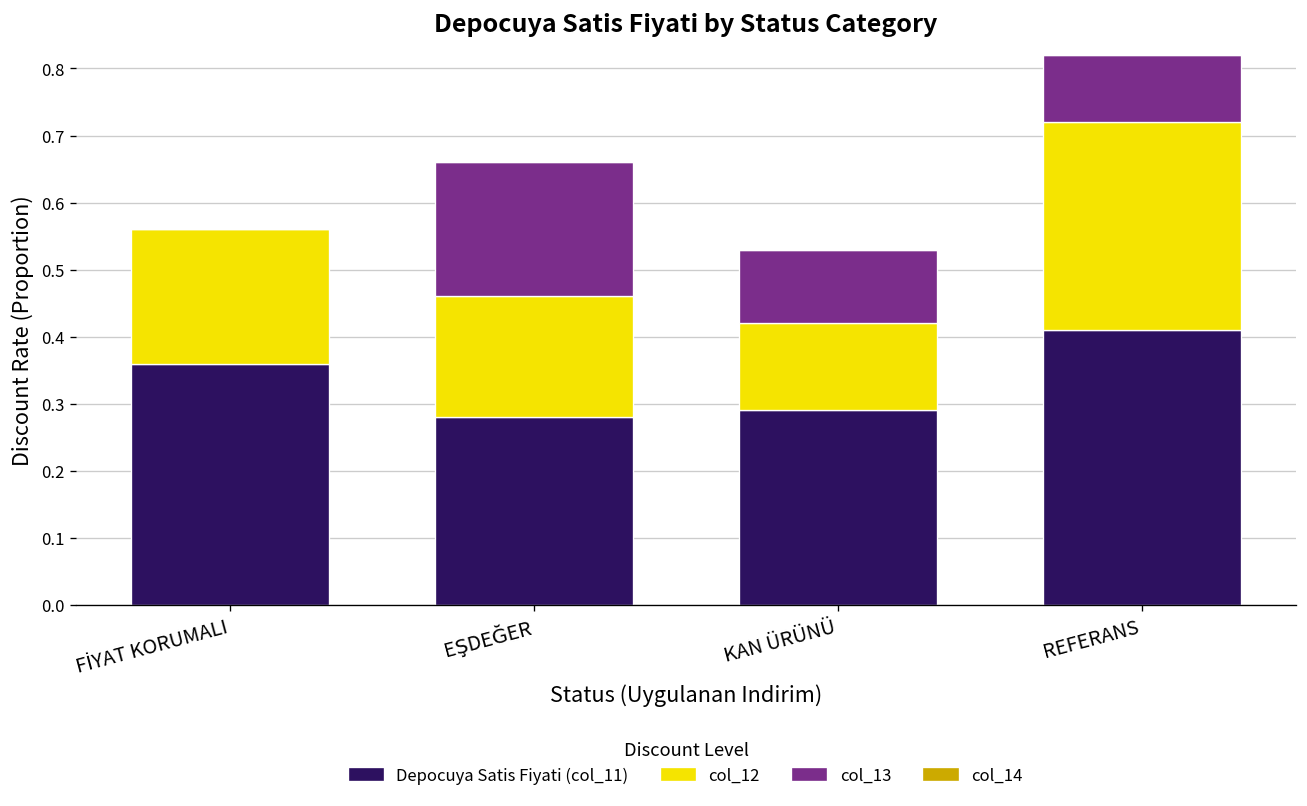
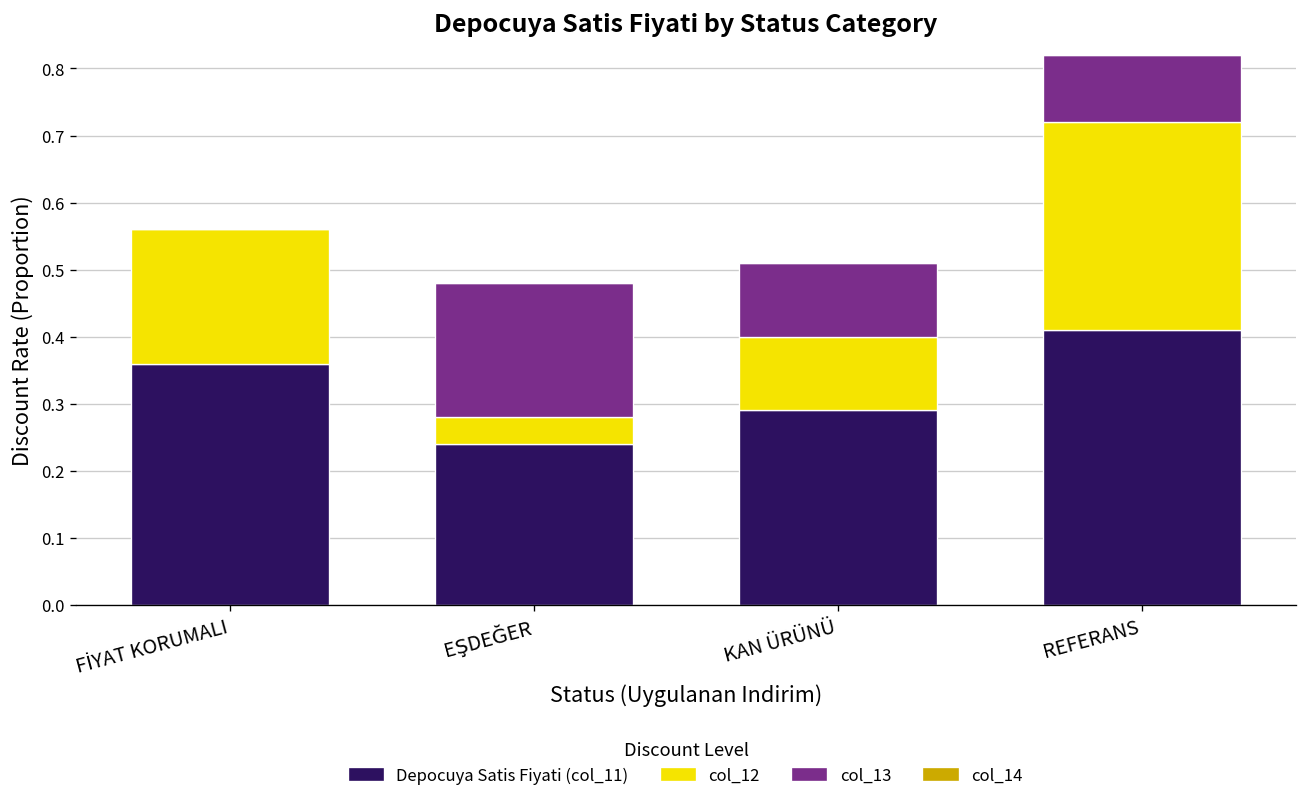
Depocuya Satis Fiyati (col_11), EŞDEĞER: 0.28 -> 0.24
col_12, EŞDEĞER: 0.18 -> 0.04
col_12, KAN ÜRÜNÜ: 0.13 -> 0.11
